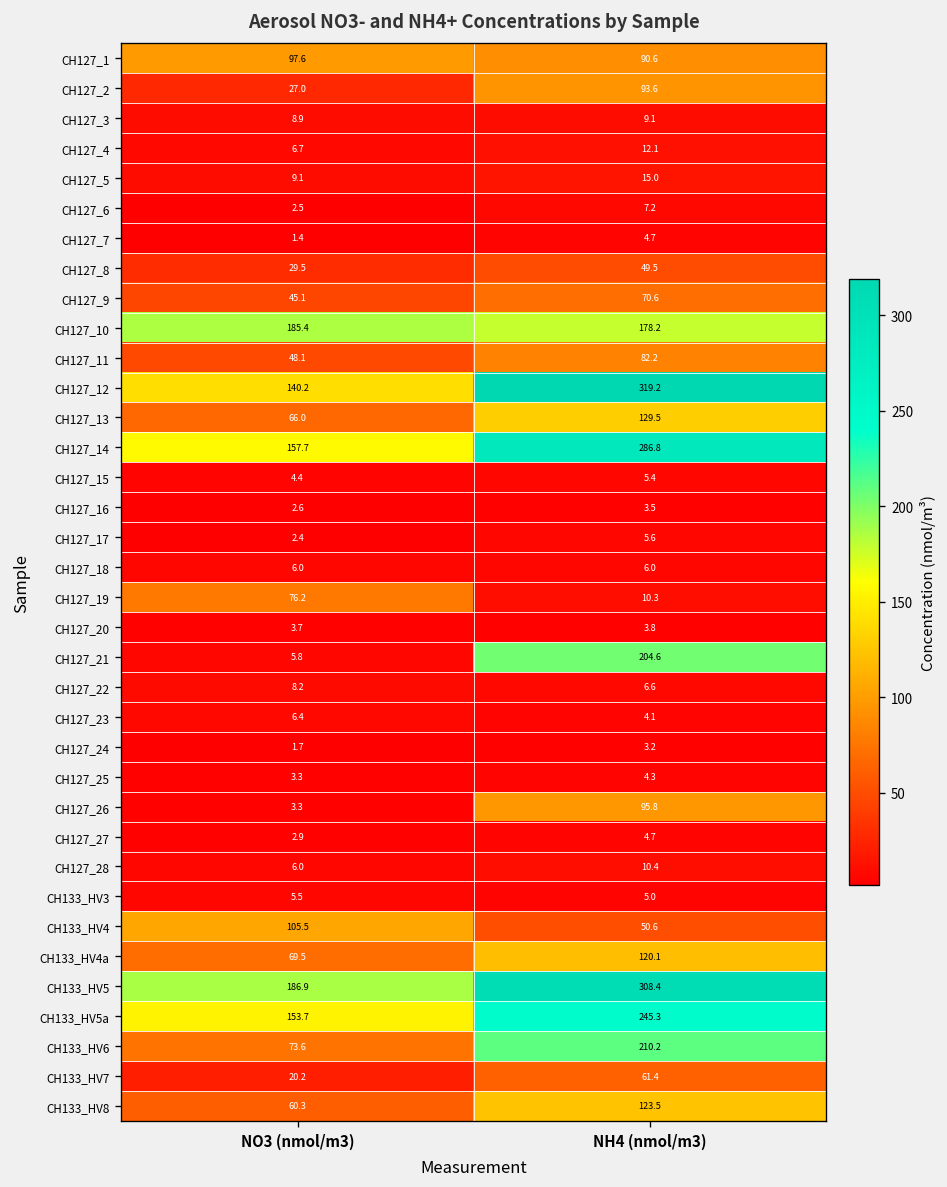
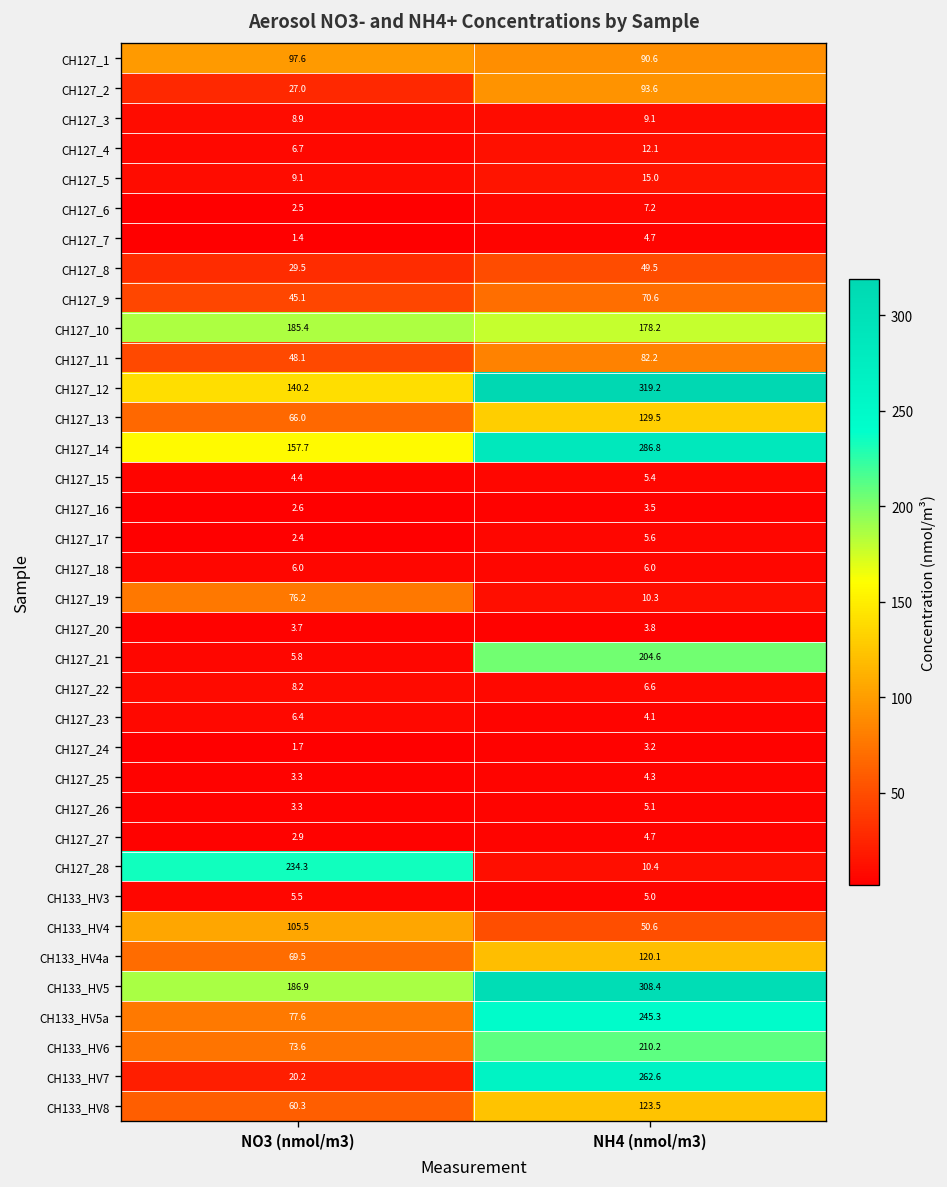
CH127_26, NH4 (nmol/m3): 95.8 -> 5.1
CH127_28, NO3 (nmol/m3): 6.0 -> 234.3
CH133_HV5a, NO3 (nmol/m3): 153.7 -> 77.6
CH133_HV7, NH4 (nmol/m3): 61.4 -> 262.6
